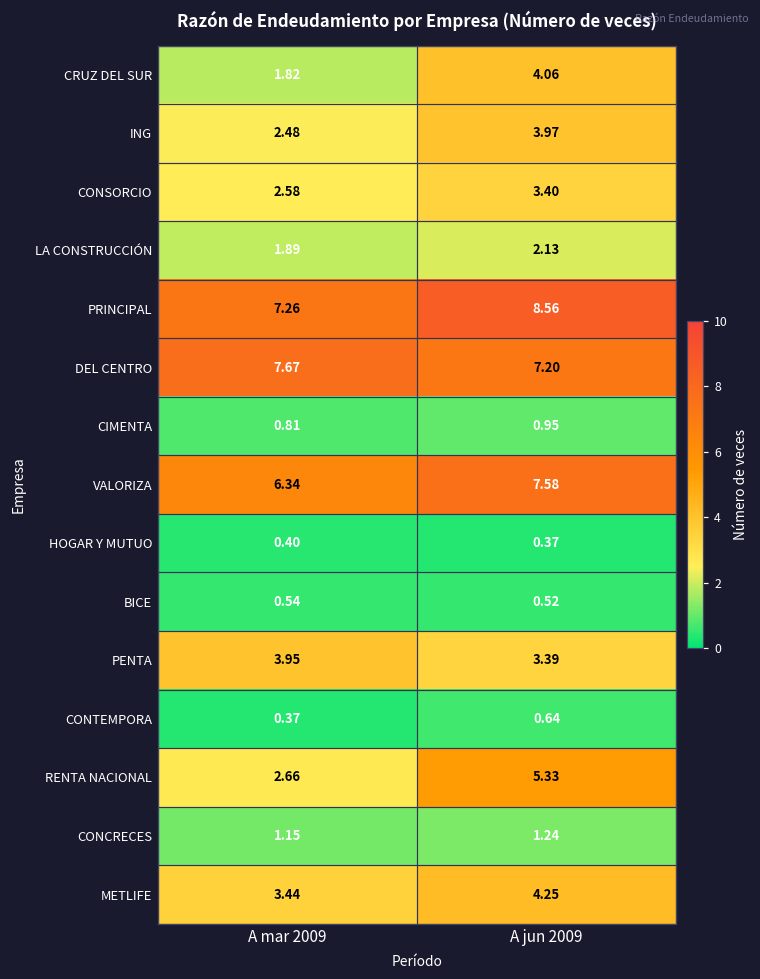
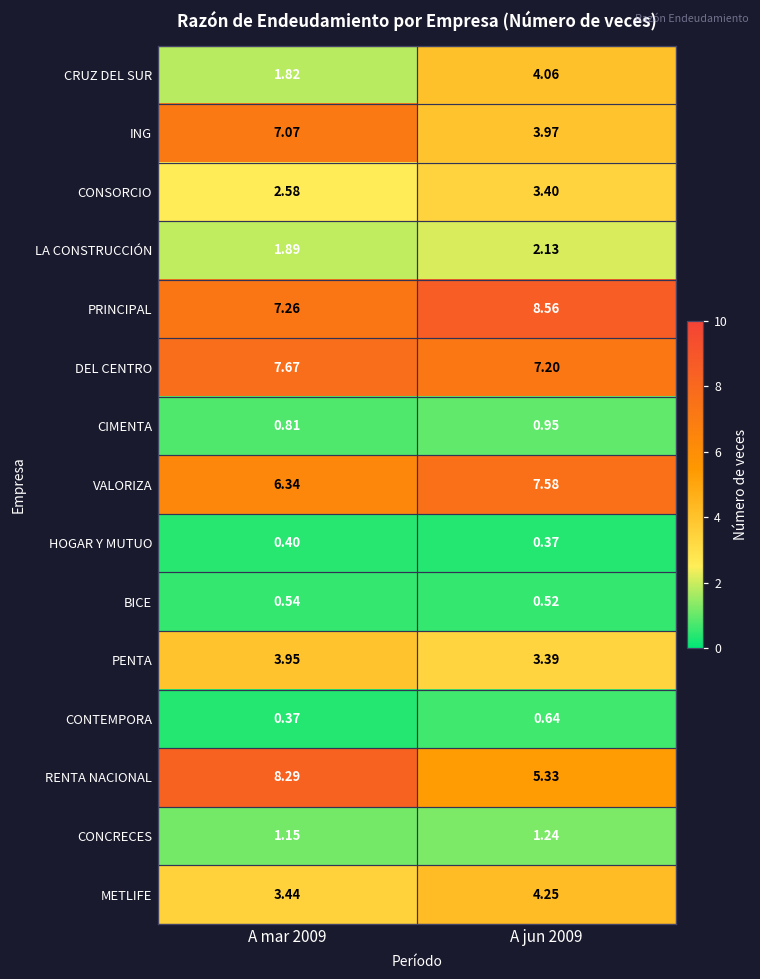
ING, A mar 2009: 2.48 -> 7.07
RENTA NACIONAL, A mar 2009: 2.66 -> 8.29
